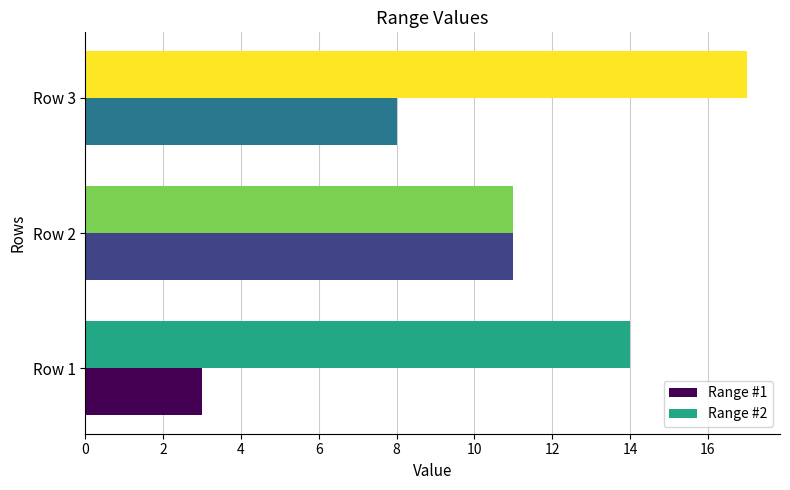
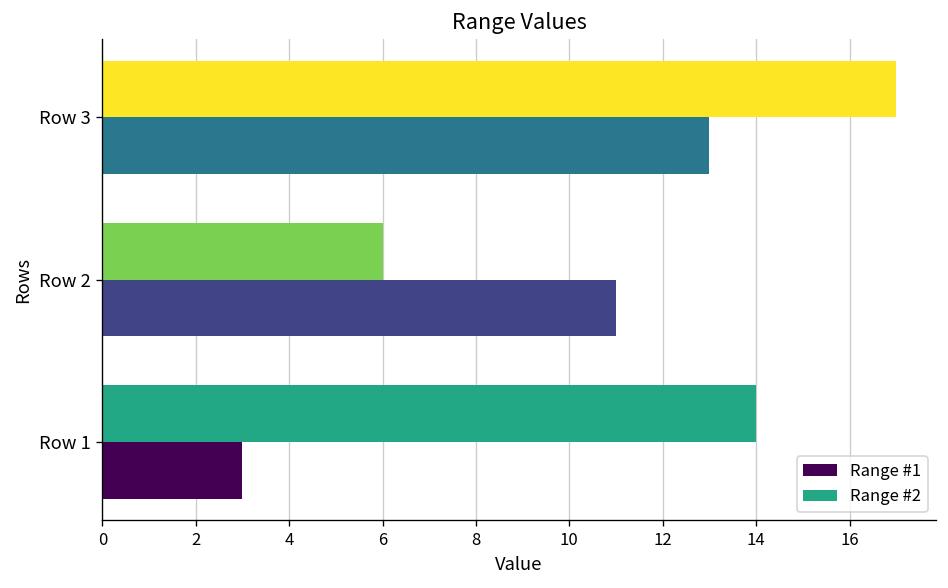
Range #1, Row 3: 8 -> 13
Range #2, Row 2: 11 -> 6
